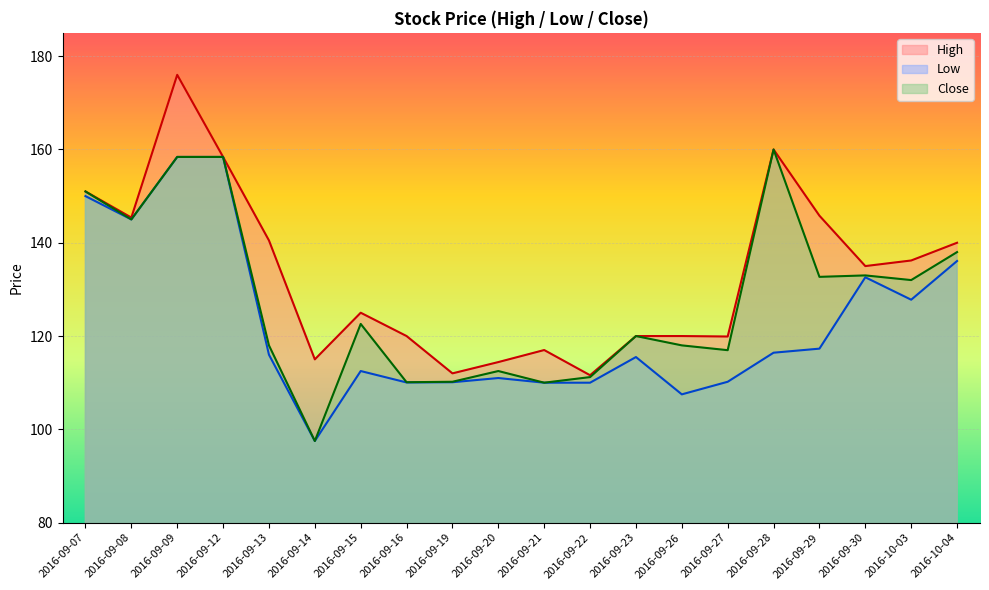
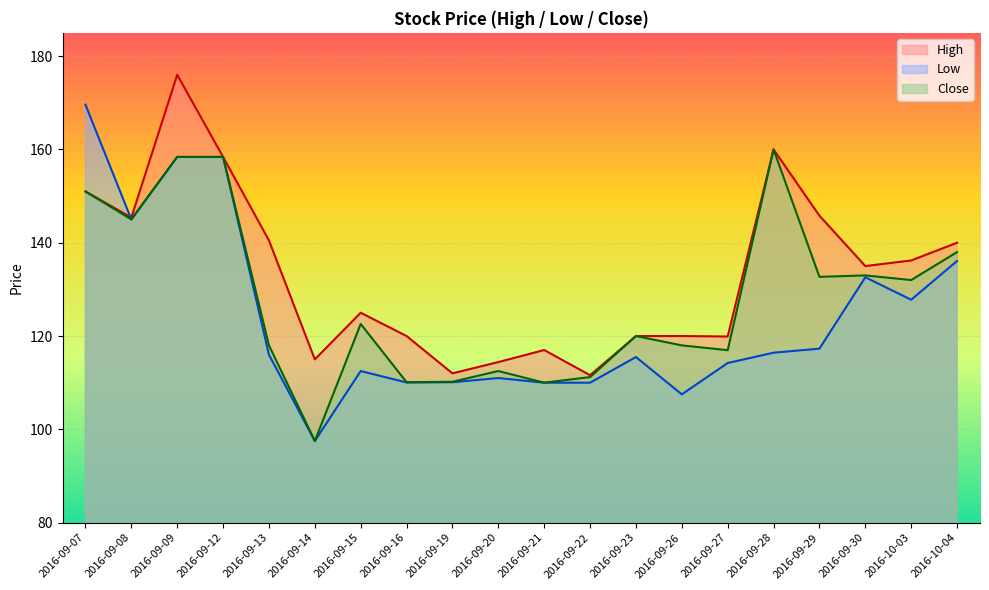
Low, 2016-09-07: 150 -> 170
Low, 2016-09-27: 110 -> 114
